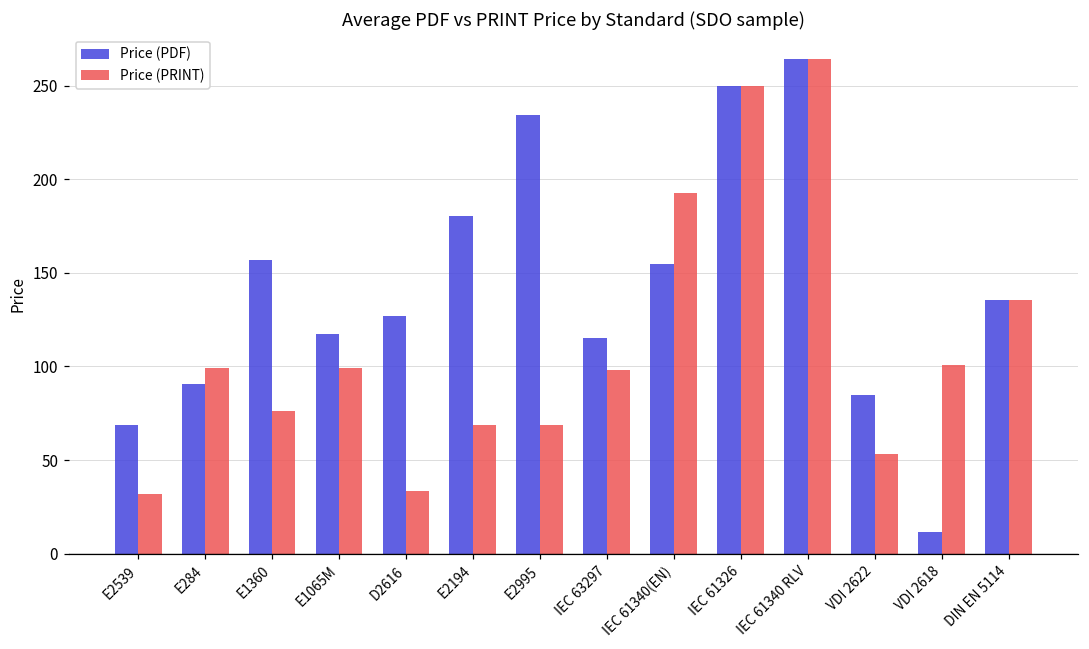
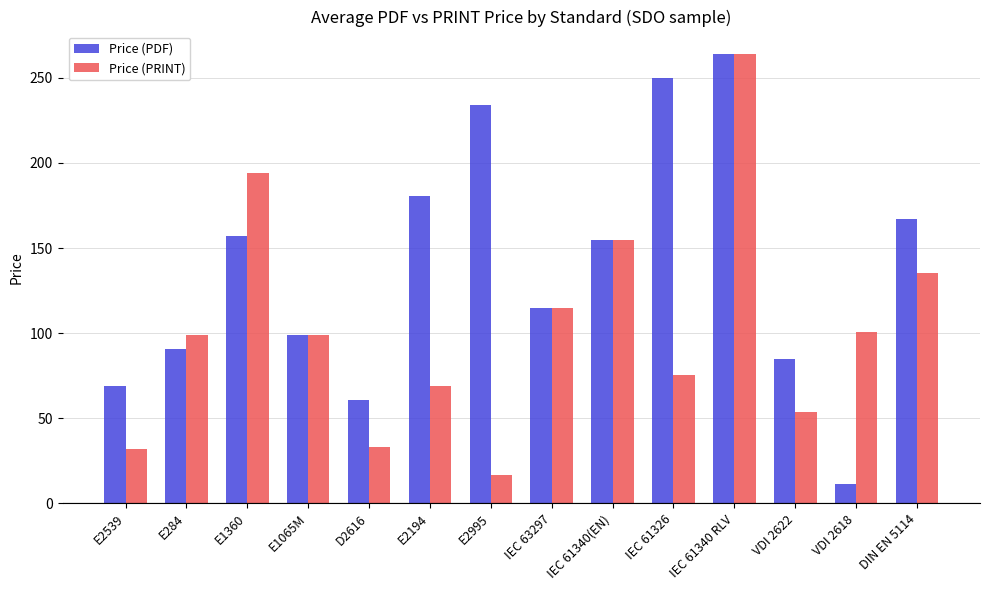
Price (PRINT), E1360: 76 -> 194
Price (PDF), E1065M: 118 -> 99
Price (PDF), D2616: 127 -> 61
Price (PRINT), E2995: 69 -> 17
Price (PRINT), IEC 63297: 98 -> 115
Price (PRINT), IEC 61340(EN): 193 -> 155
Price (PRINT), IEC 61326: 250 -> 76
Price (PDF), DIN EN 5114: 135 -> 167
